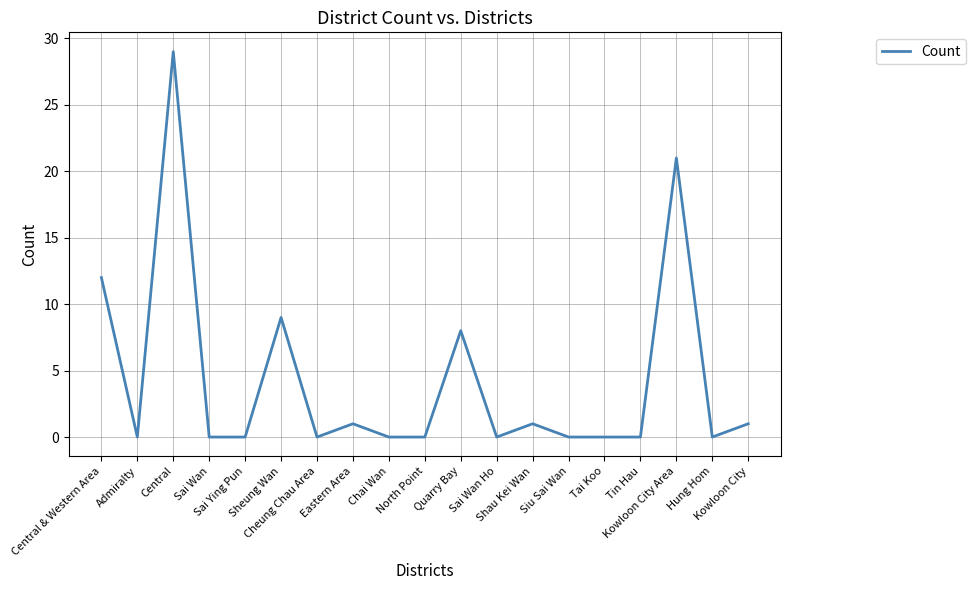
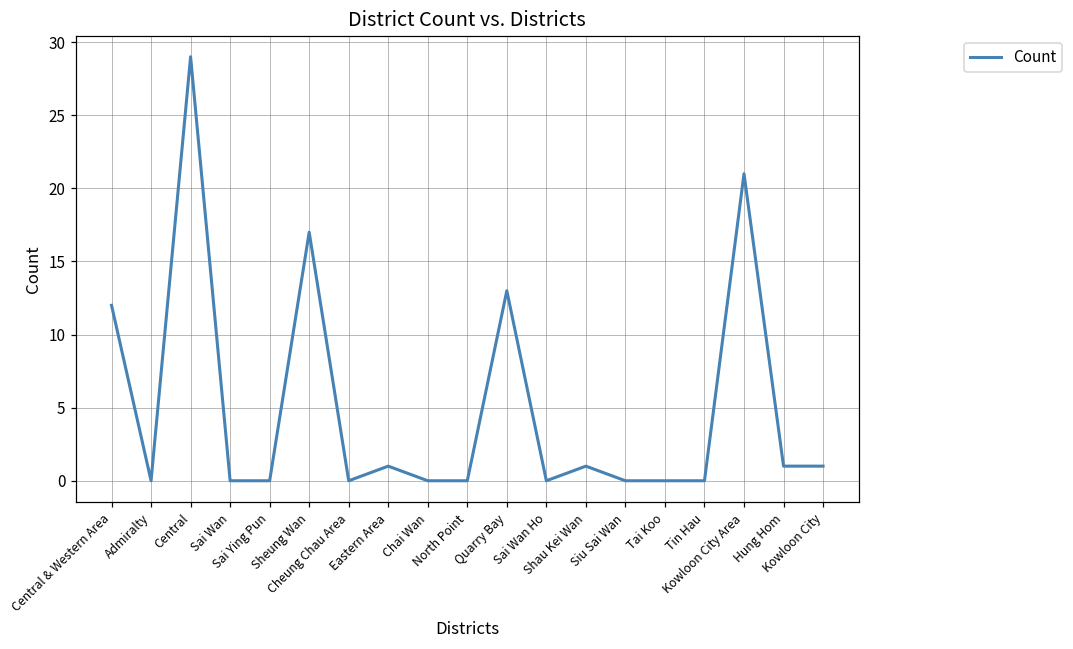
Sheung Wan: 9 -> 17
Quarry Bay: 8 -> 13
Hung Hom: 0 -> 1
